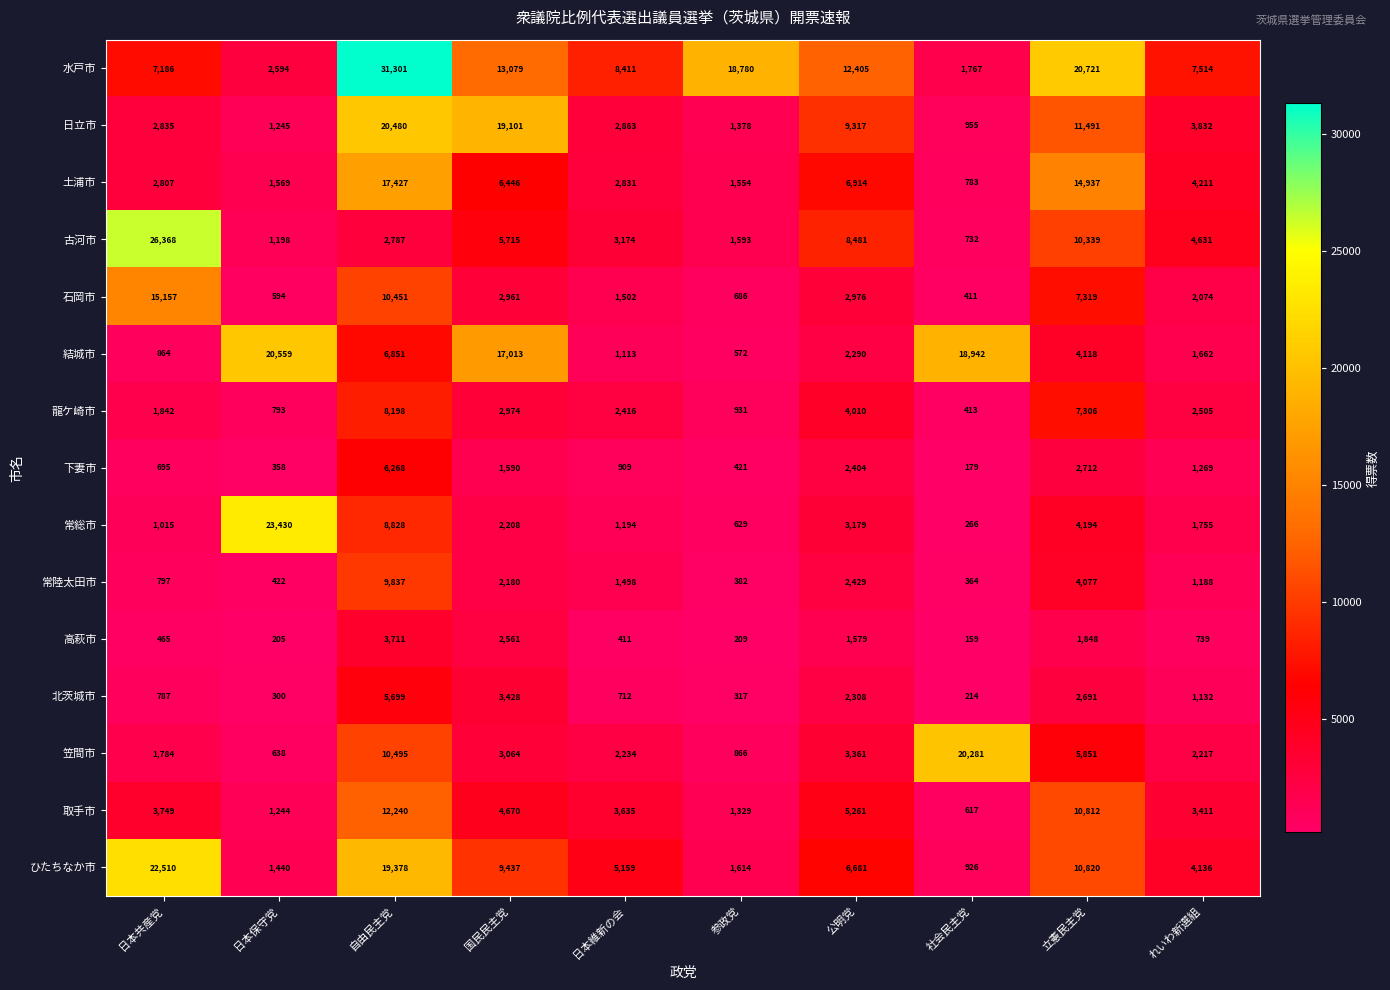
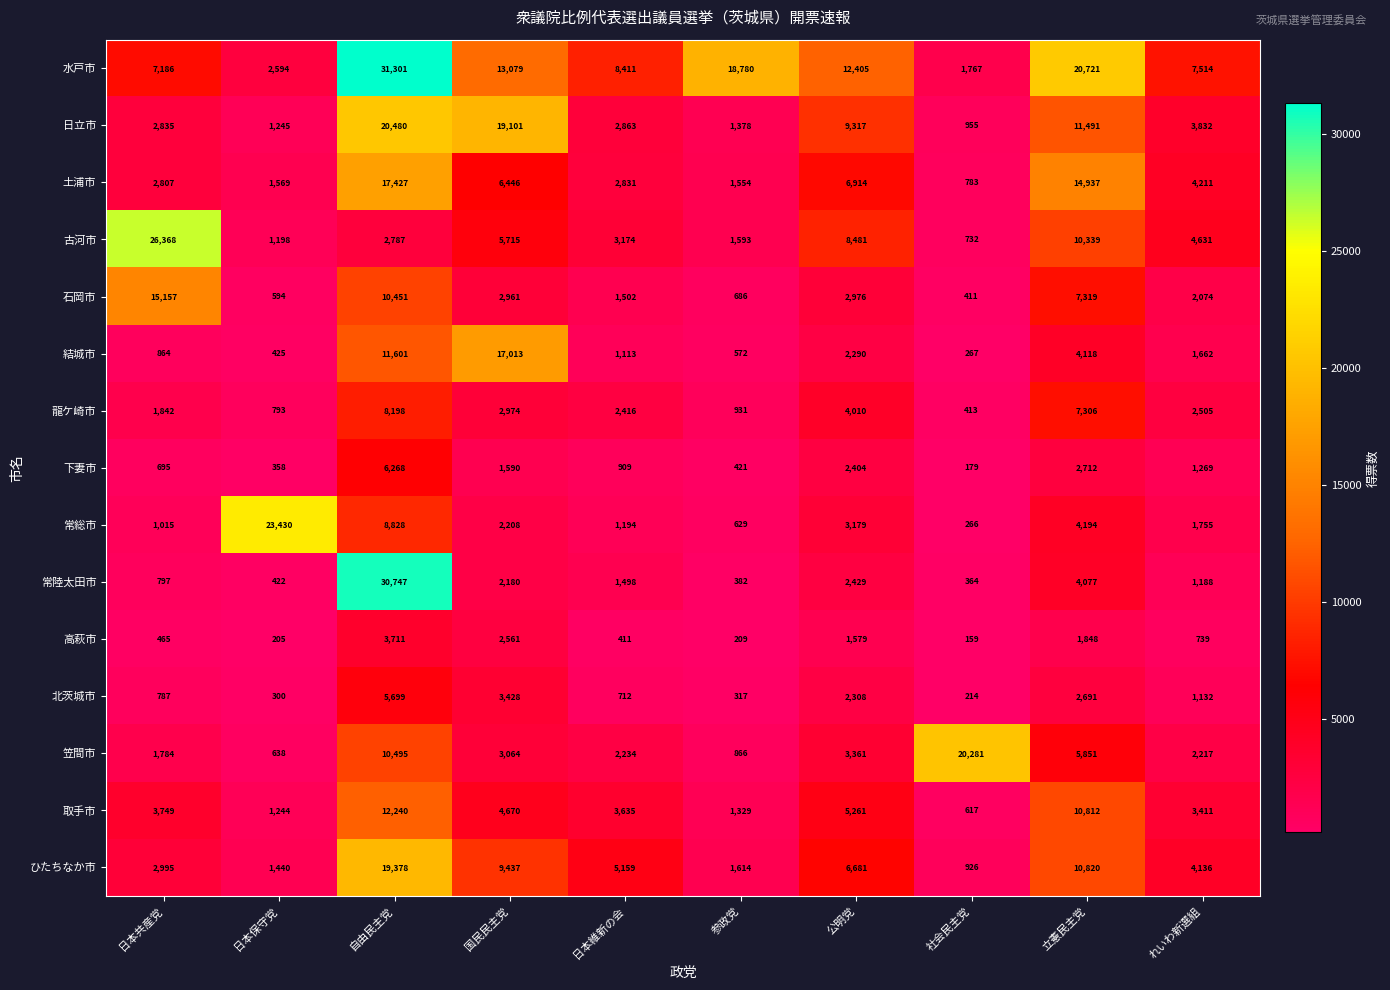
結城市, 日本保守党: 20,559 -> 425
結城市, 自由民主党: 6,851 -> 11,601
結城市, 社会民主党: 18,942 -> 267
常陸太田市, 自由民主党: 9,837 -> 30,747
ひたちなか市, 日本共産党: 22,510 -> 2,995
